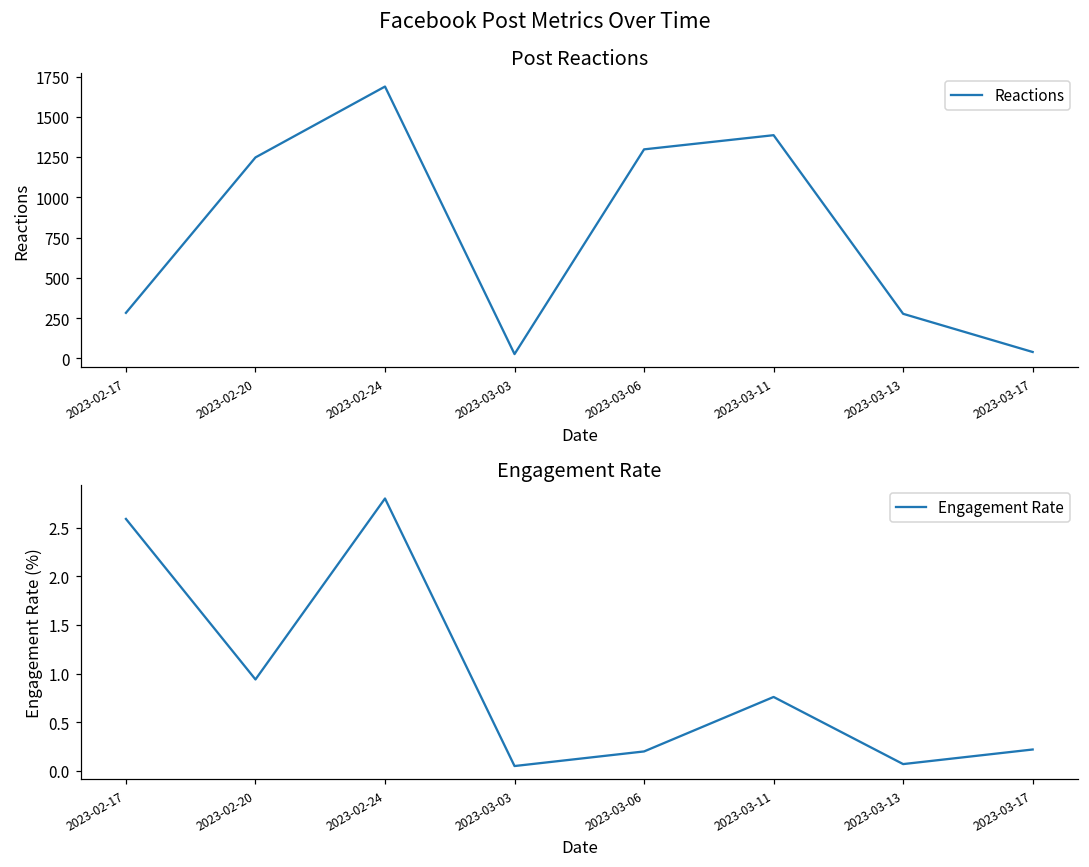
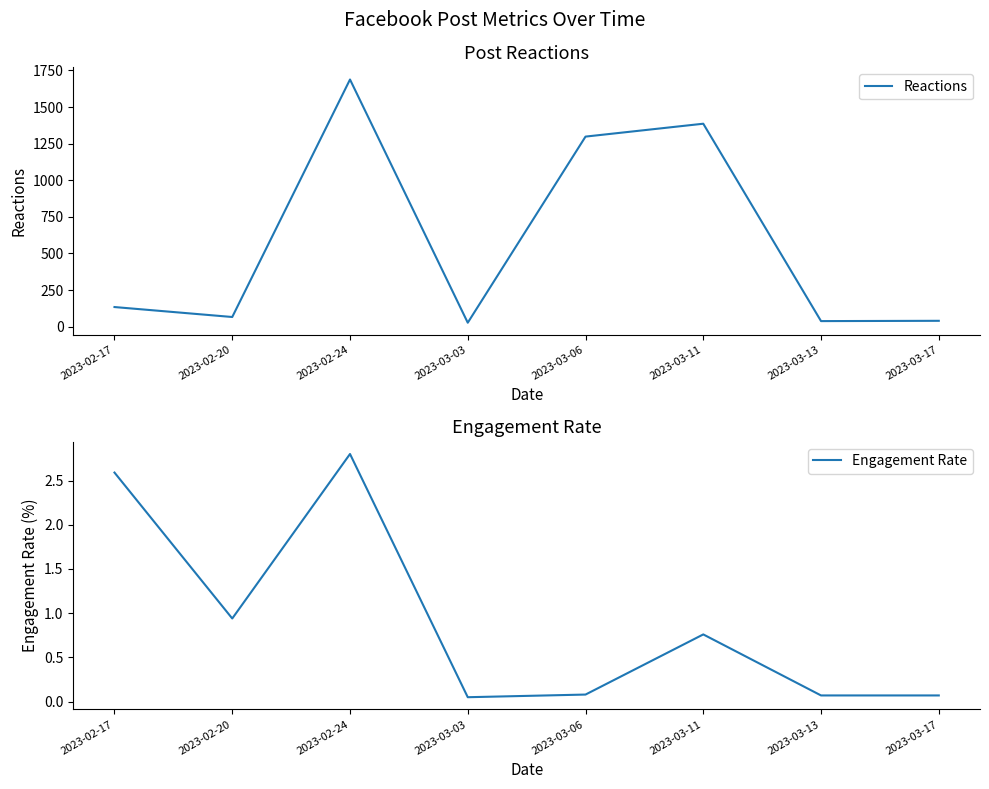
Post Reactions, 2023-02-17: 280 -> 130
Post Reactions, 2023-02-20: 1250 -> 70
Post Reactions, 2023-03-13: 280 -> 40
Engagement Rate, 2023-03-06: 0.2 -> 0.1
Engagement Rate, 2023-03-17: 0.2 -> 0.1
